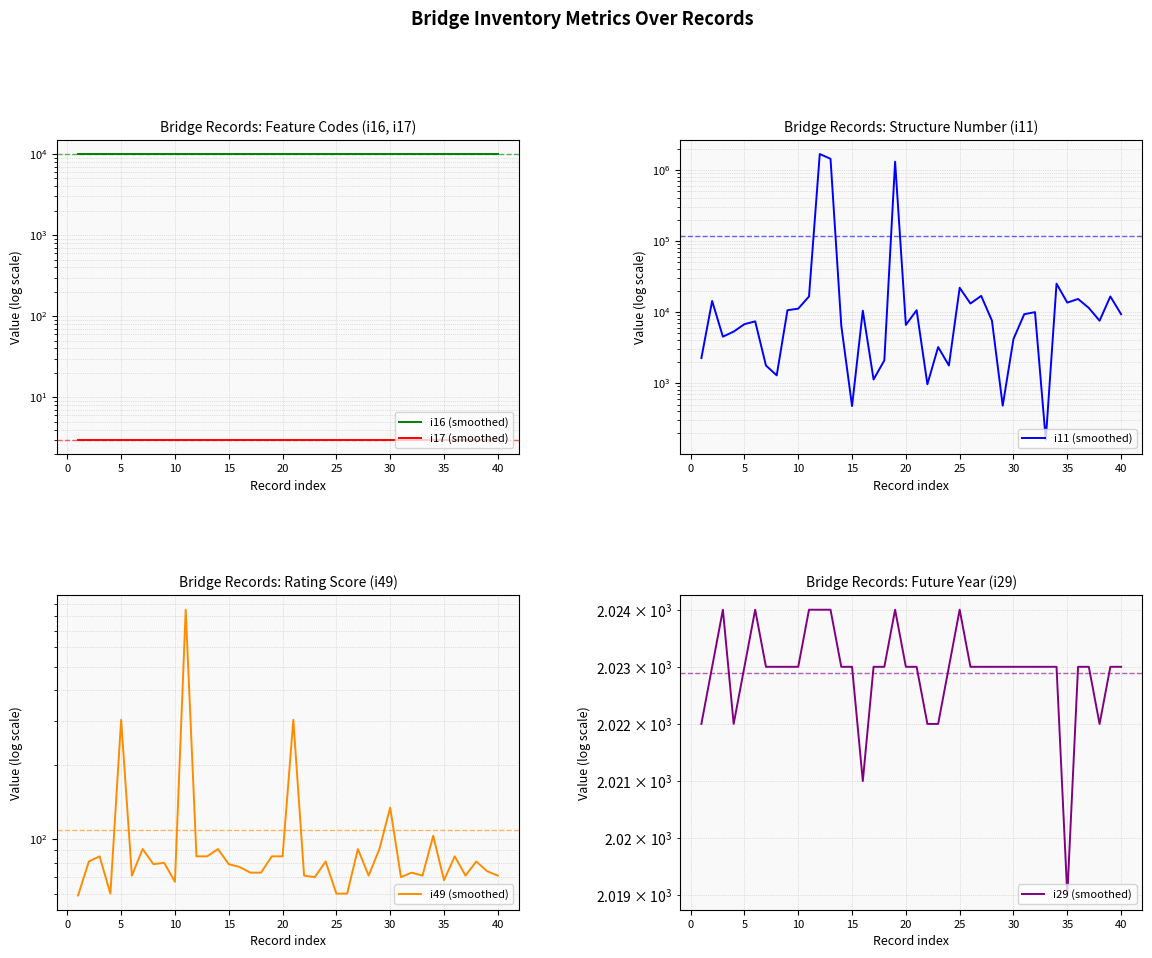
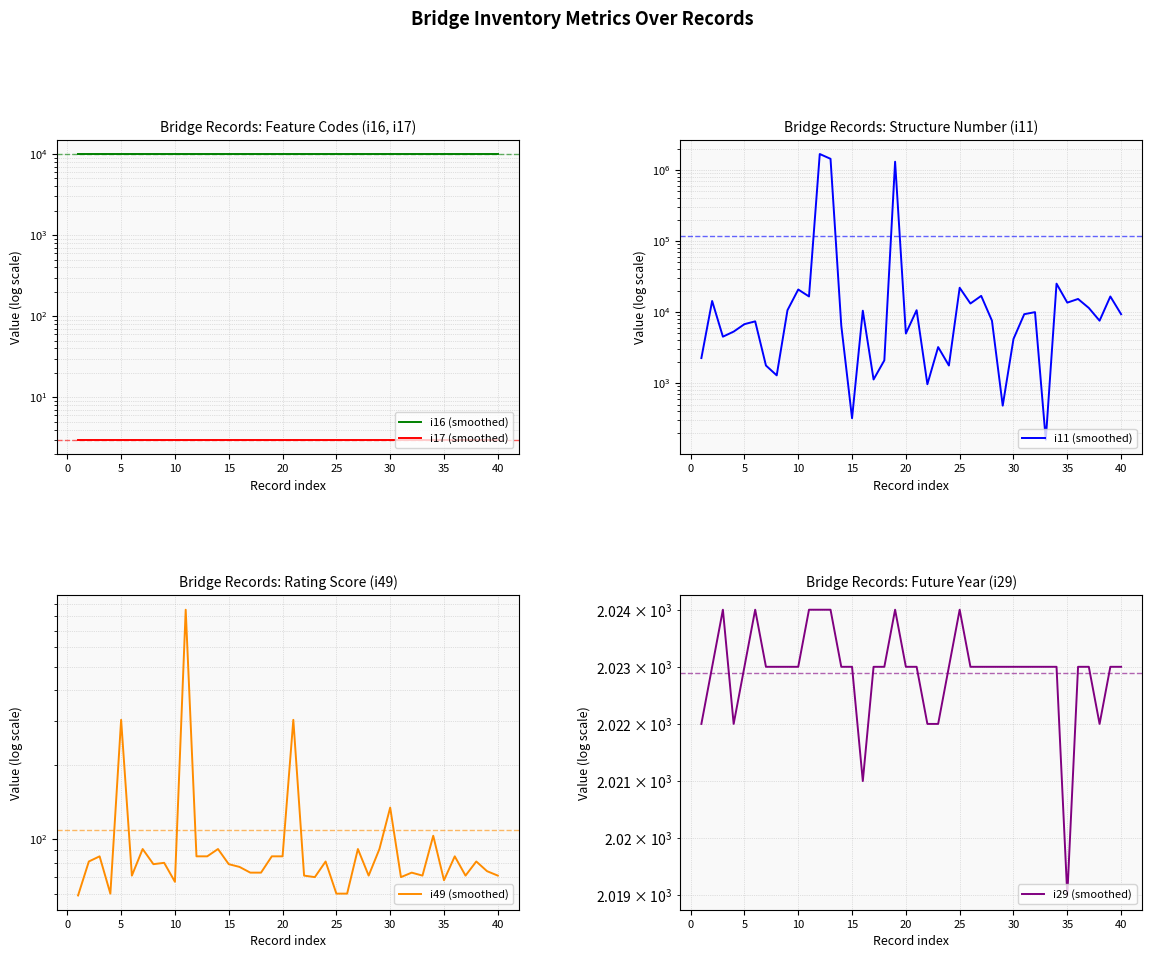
Bridge Records: Structure Number (i11), 10: 11000 -> 21000
Bridge Records: Structure Number (i11), 15: 500 -> 300
Bridge Records: Structure Number (i11), 20: 7000 -> 5000
